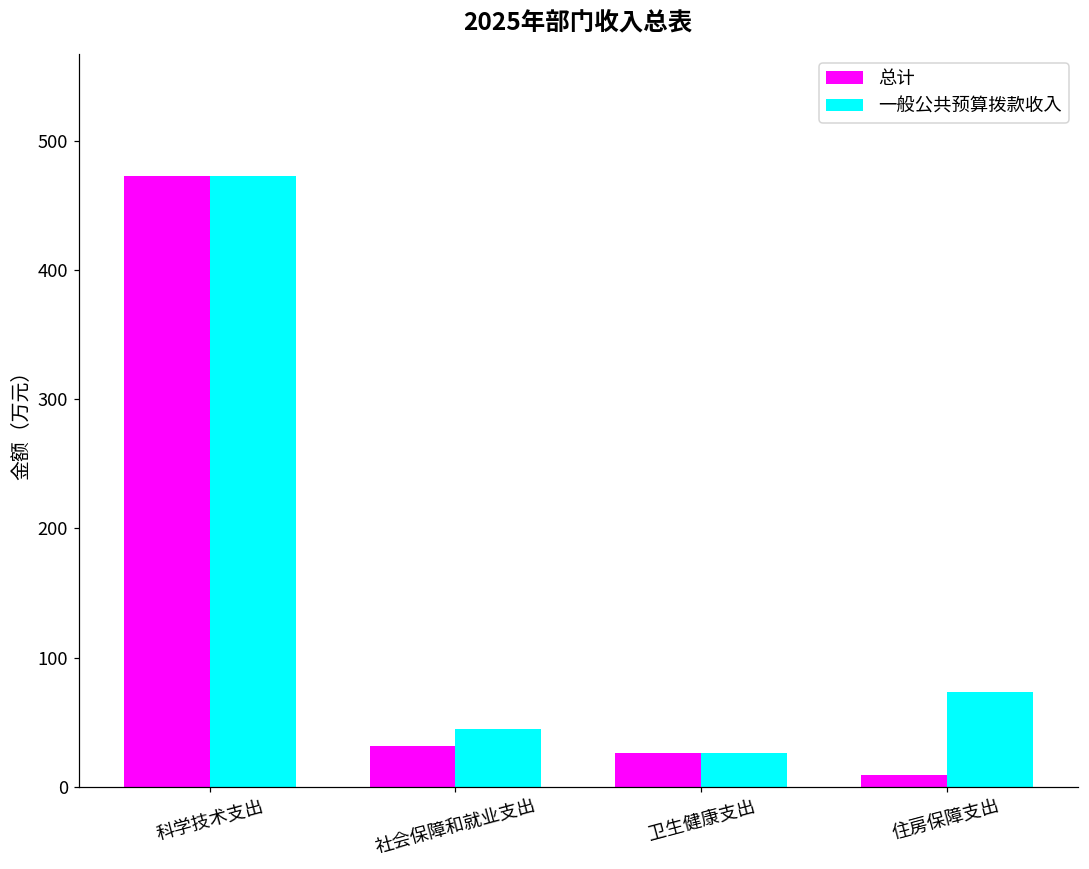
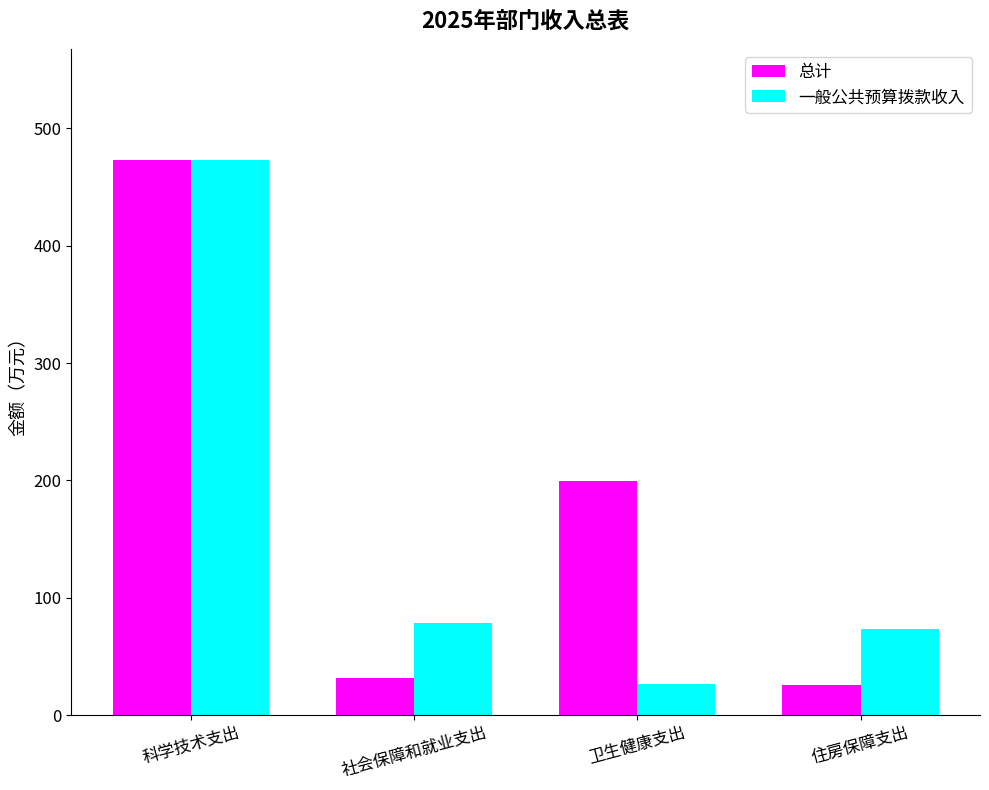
一般公共预算拨款收入, 社会保障和就业支出: 45 -> 78
总计, 卫生健康支出: 26 -> 200
总计, 住房保障支出: 9 -> 26
